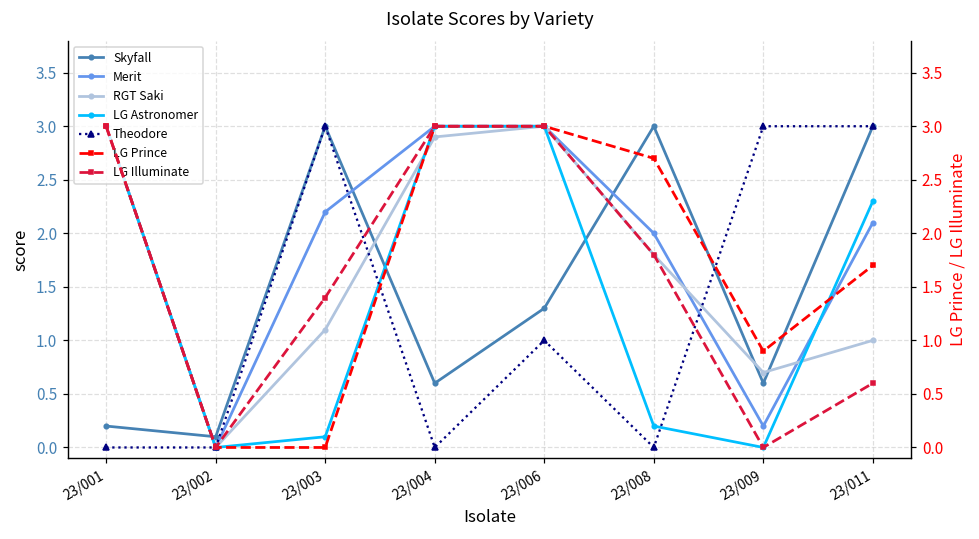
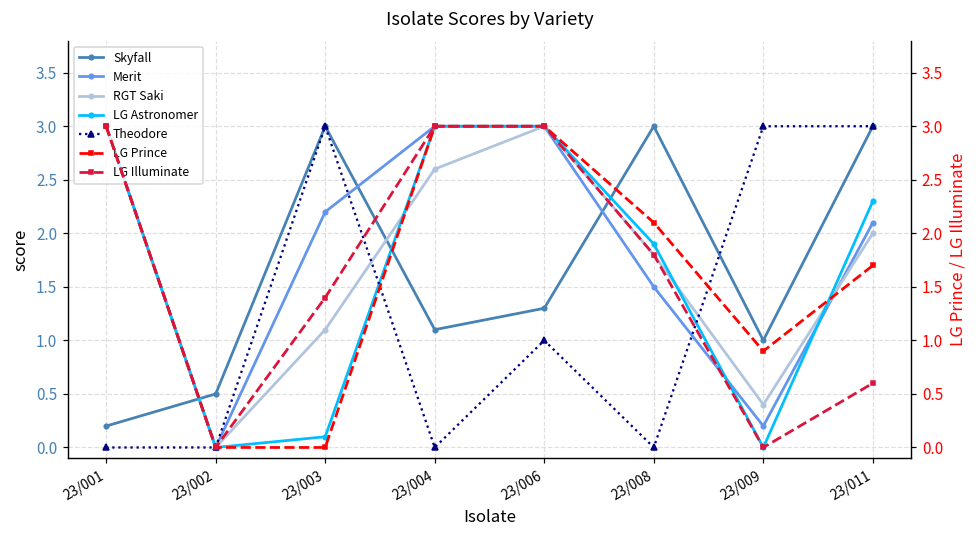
Skyfall, 23/002: 0.1 -> 0.5
Skyfall, 23/004: 0.6 -> 1.1
RGT Saki, 23/004: 2.9 -> 2.6
Merit, 23/008: 2.0 -> 1.5
LG Astronomer, 23/008: 0.2 -> 1.9
Skyfall, 23/009: 0.6 -> 1.0
RGT Saki, 23/009: 0.7 -> 0.4
RGT Saki, 23/011: 1 -> 2
LG Prince, 23/008: 2.7 -> 2.1
